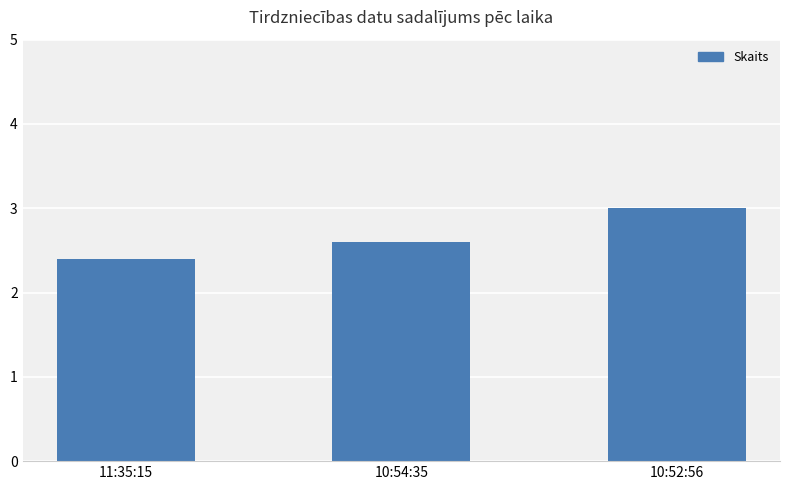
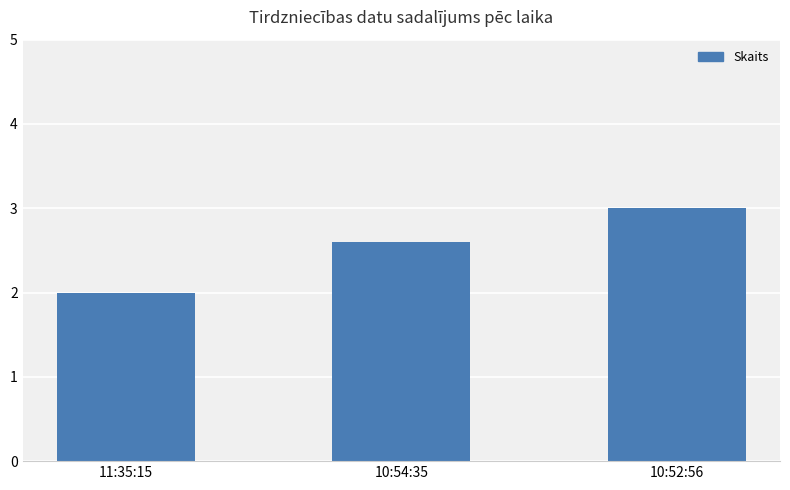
11:35:15: 2.4 -> 2.0
